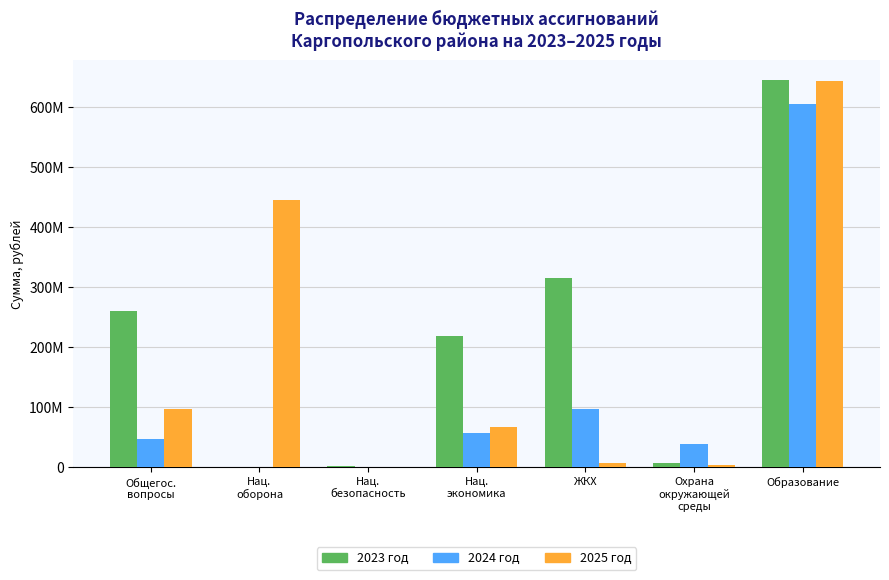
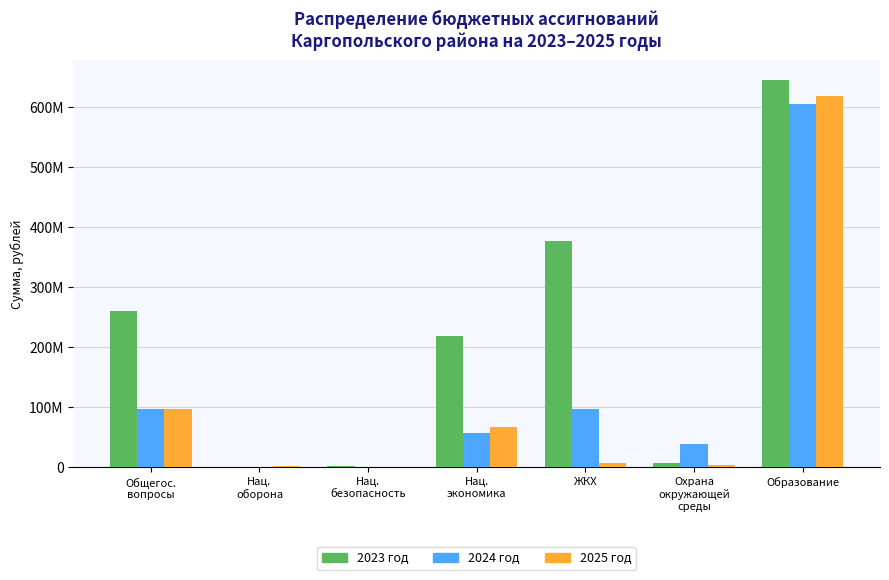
2024 год, Общегос. вопросы: 50000000 -> 100000000
2025 год, Нац. оборона: 440000000 -> 0
2023 год, ЖКХ: 320000000 -> 380000000
2025 год, Образование: 640000000 -> 620000000
